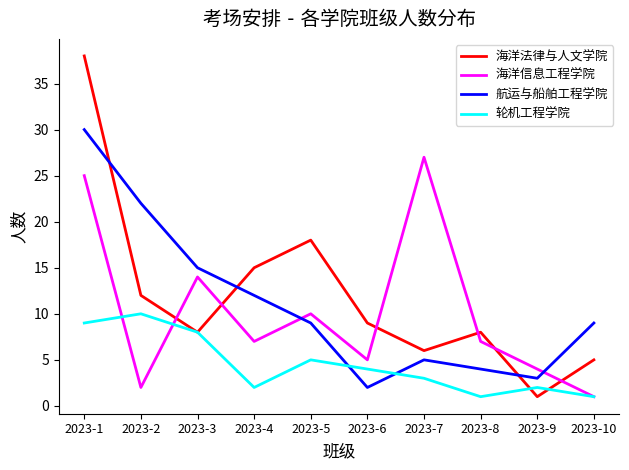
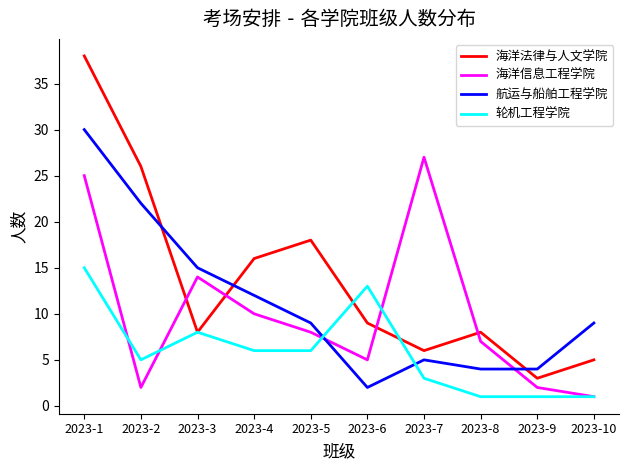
轮机工程学院, 2023-1: 9 -> 15
海洋法律与人文学院, 2023-2: 12 -> 26
轮机工程学院, 2023-2: 10 -> 5
海洋法律与人文学院, 2023-4: 15 -> 16
海洋信息工程学院, 2023-4: 7 -> 10
轮机工程学院, 2023-4: 2 -> 6
海洋信息工程学院, 2023-5: 10 -> 8
轮机工程学院, 2023-5: 5 -> 6
轮机工程学院, 2023-6: 4 -> 13
海洋法律与人文学院, 2023-9: 1 -> 3
海洋信息工程学院, 2023-9: 4 -> 2
航运与船舶工程学院, 2023-9: 3 -> 4
轮机工程学院, 2023-9: 2 -> 1
